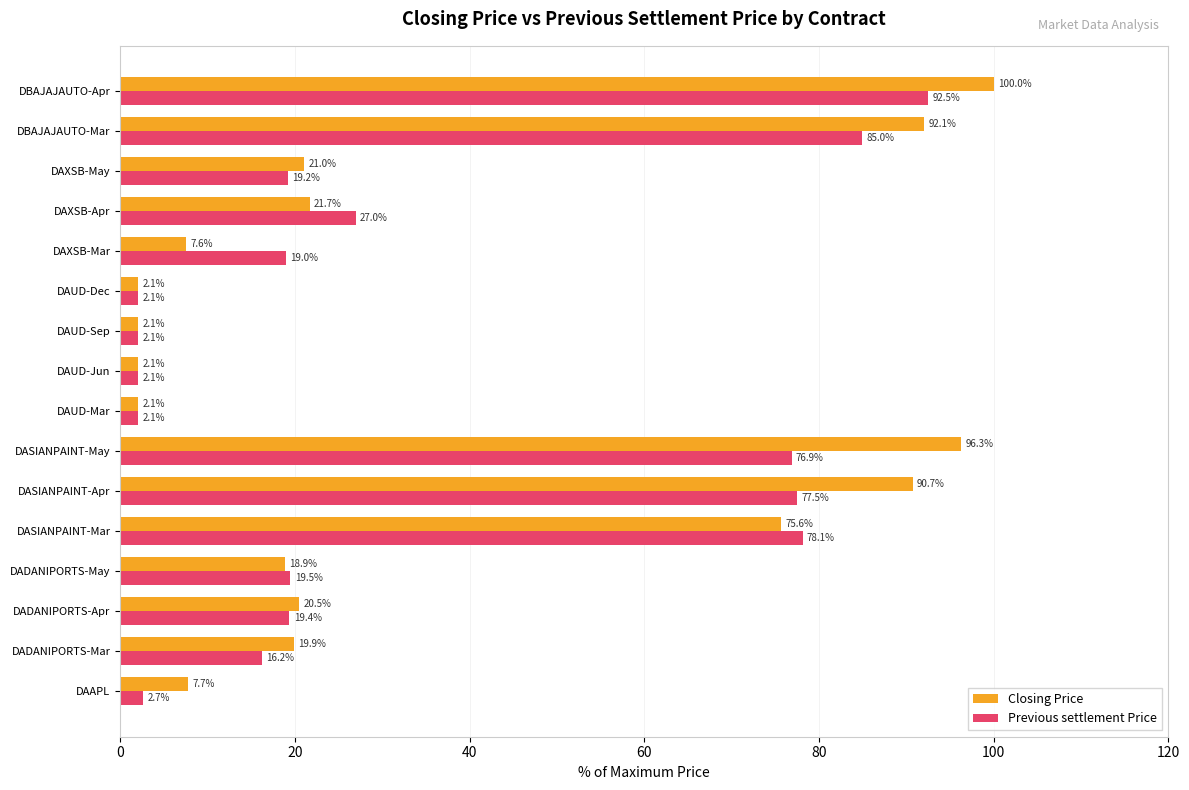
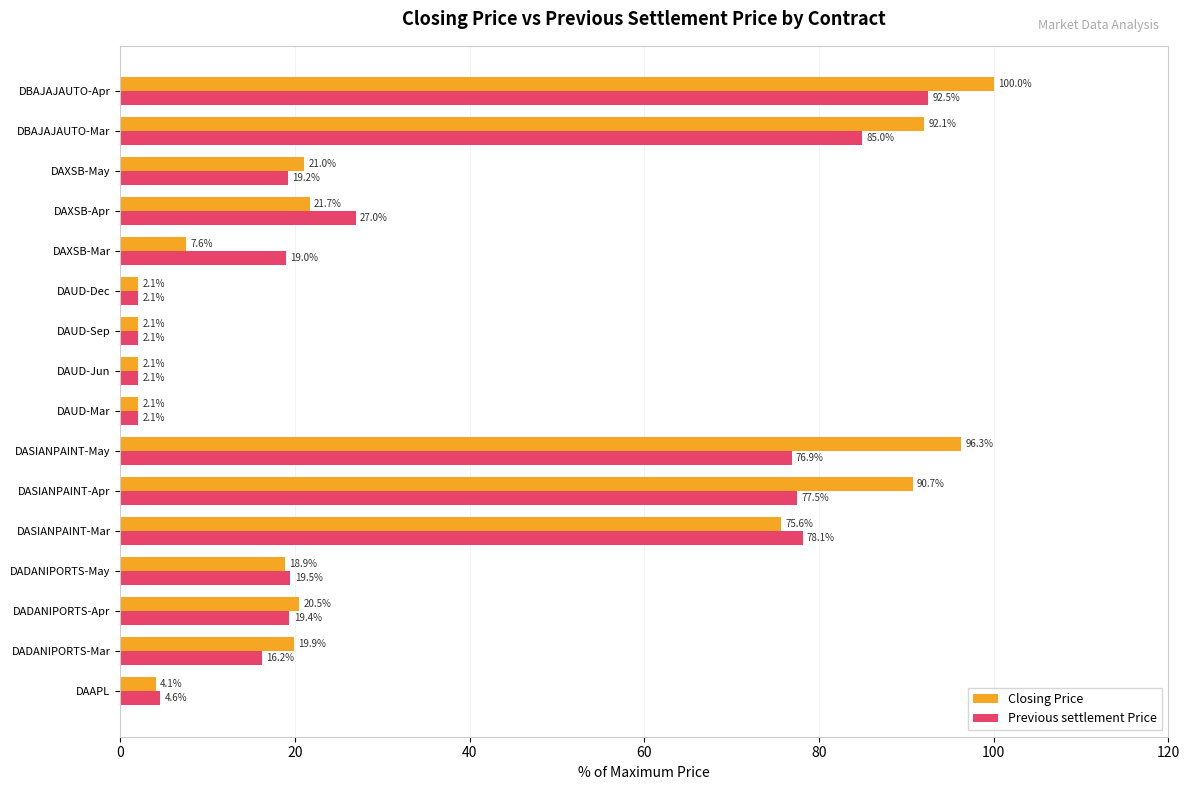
Closing Price, DAAPL: 7.7% -> 4.1%
Previous settlement Price, DAAPL: 2.7% -> 4.6%
